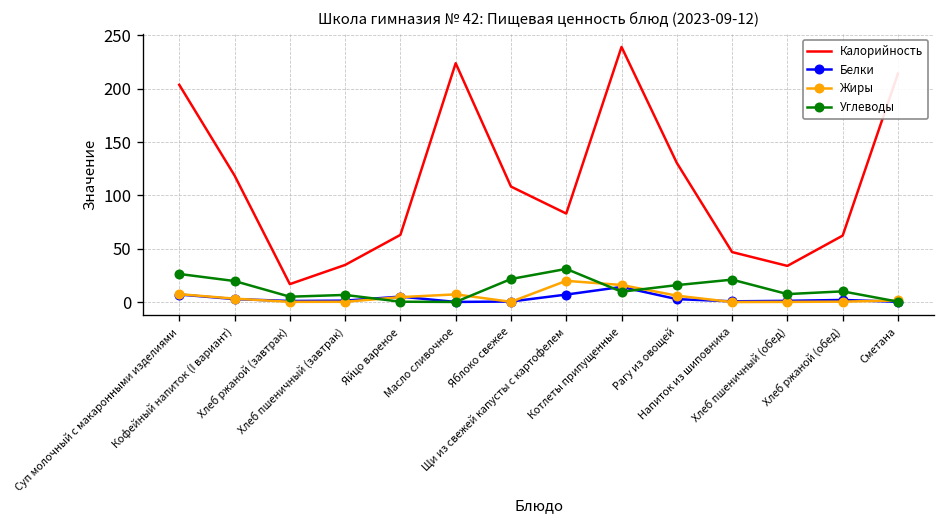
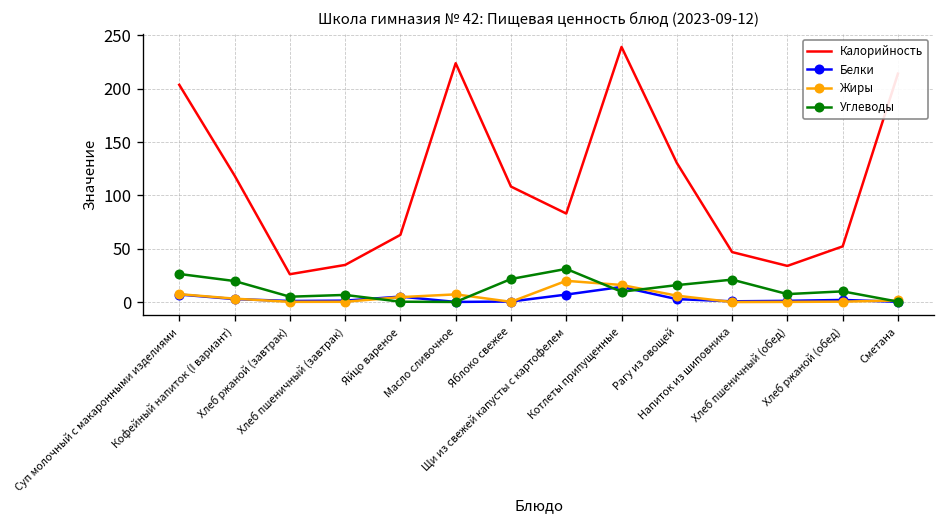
Калорийность, Хлеб ржаной (завтрак): 20 -> 30
Калорийность, Хлеб ржаной (обед): 60 -> 50
